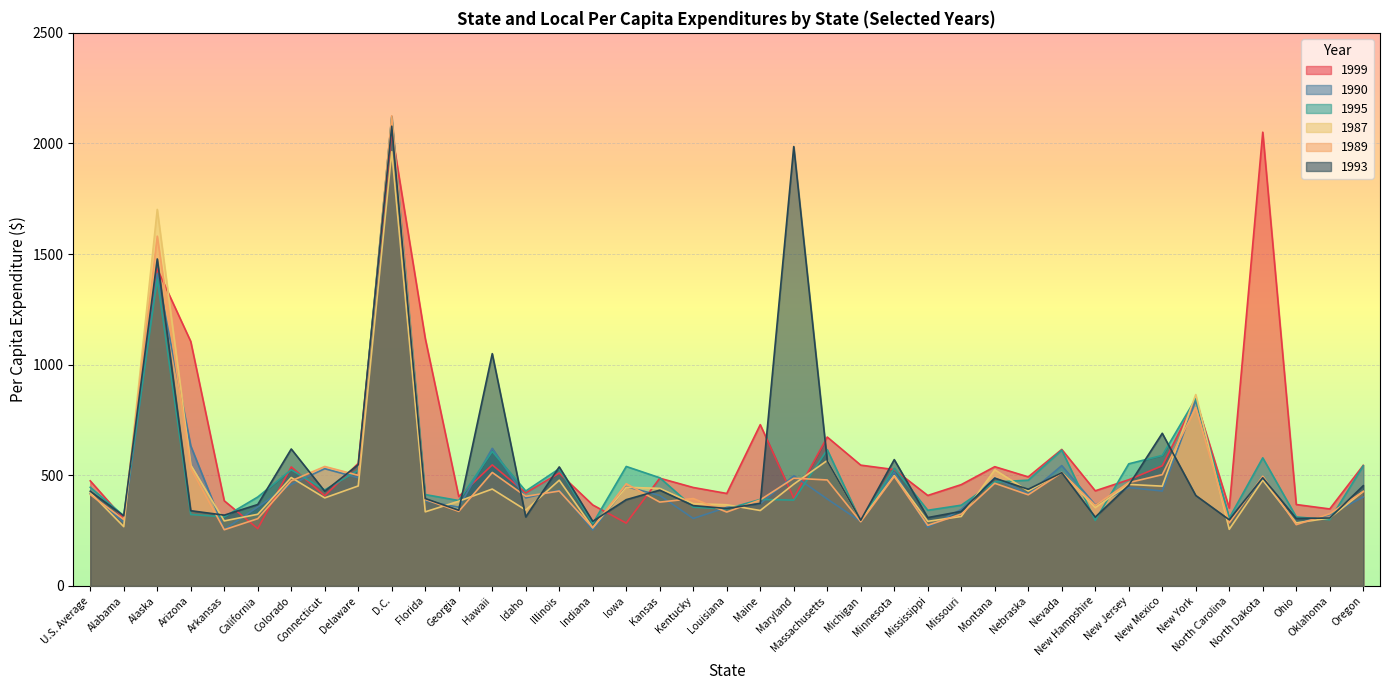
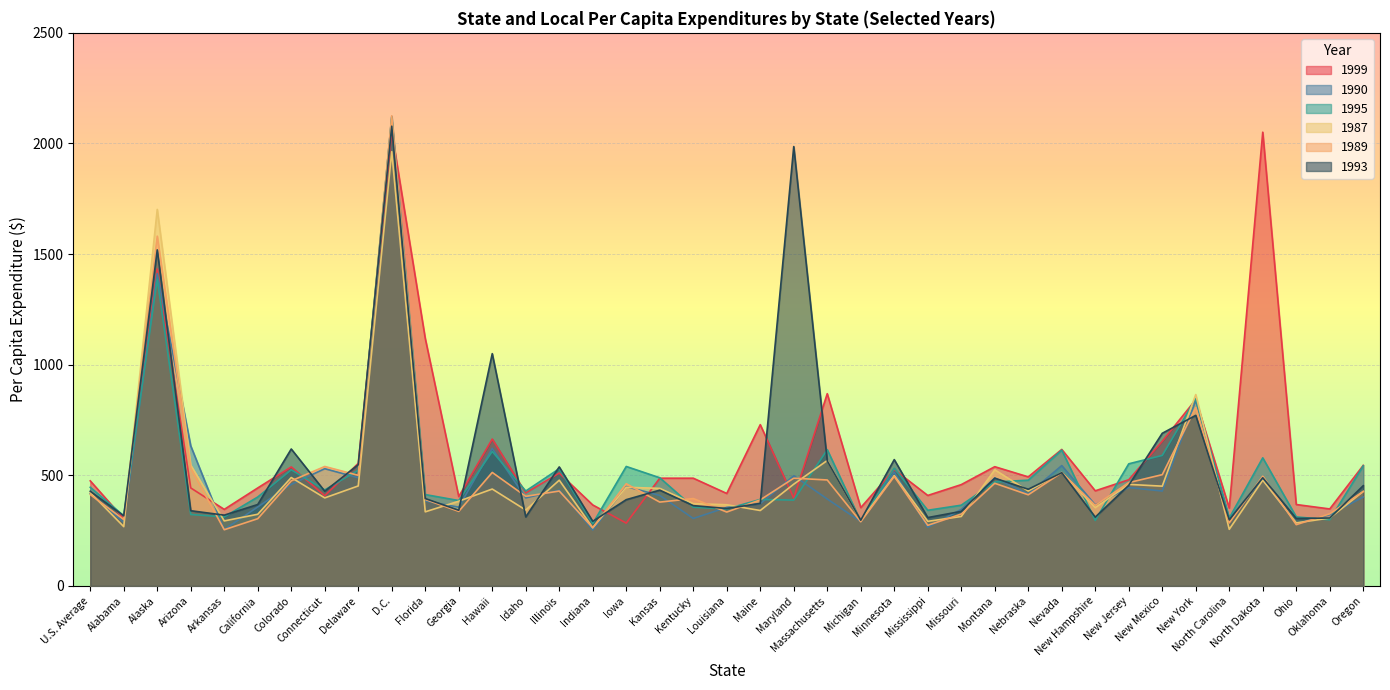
1993, Alaska: 1480 -> 1520
1999, Arizona: 1110 -> 440
1999, Arkansas: 390 -> 350
1999, California: 260 -> 440
1999, Hawaii: 550 -> 660
1999, Kentucky: 450 -> 490
1999, Massachusetts: 670 -> 870
1999, Michigan: 550 -> 350
1999, New Mexico: 540 -> 650
1993, New York: 410 -> 770
